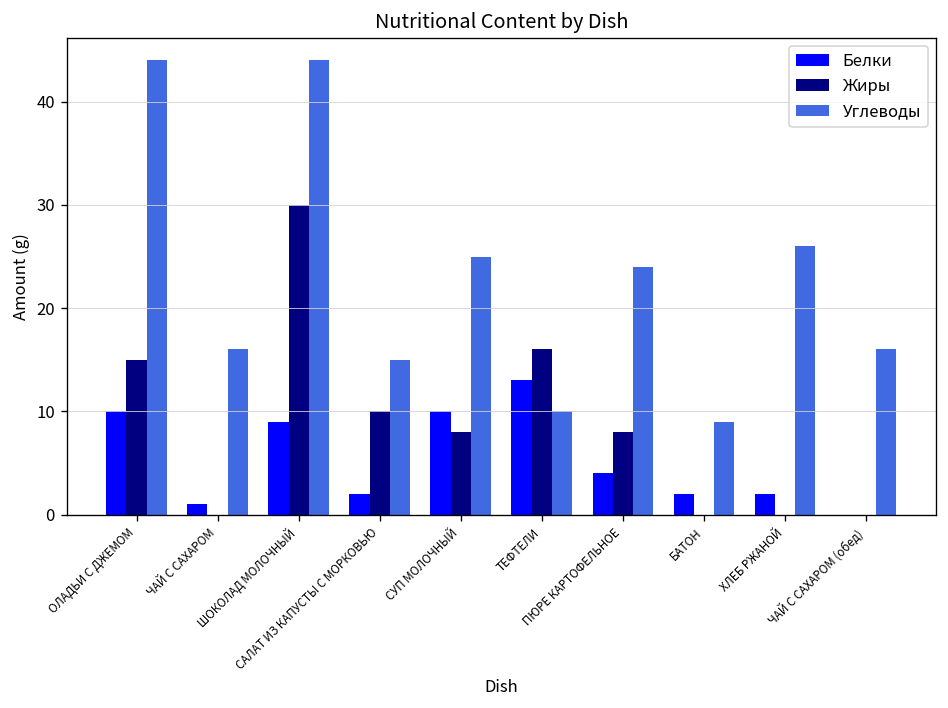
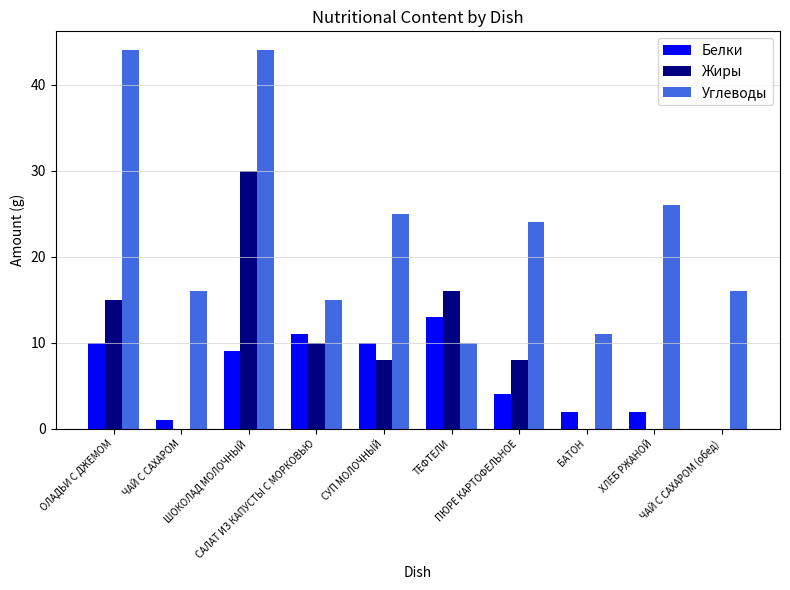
Белки, САЛАТ ИЗ КАПУСТЫ С МОРКОВЬЮ: 2 -> 11
Углеводы, БАТОН: 9 -> 11
